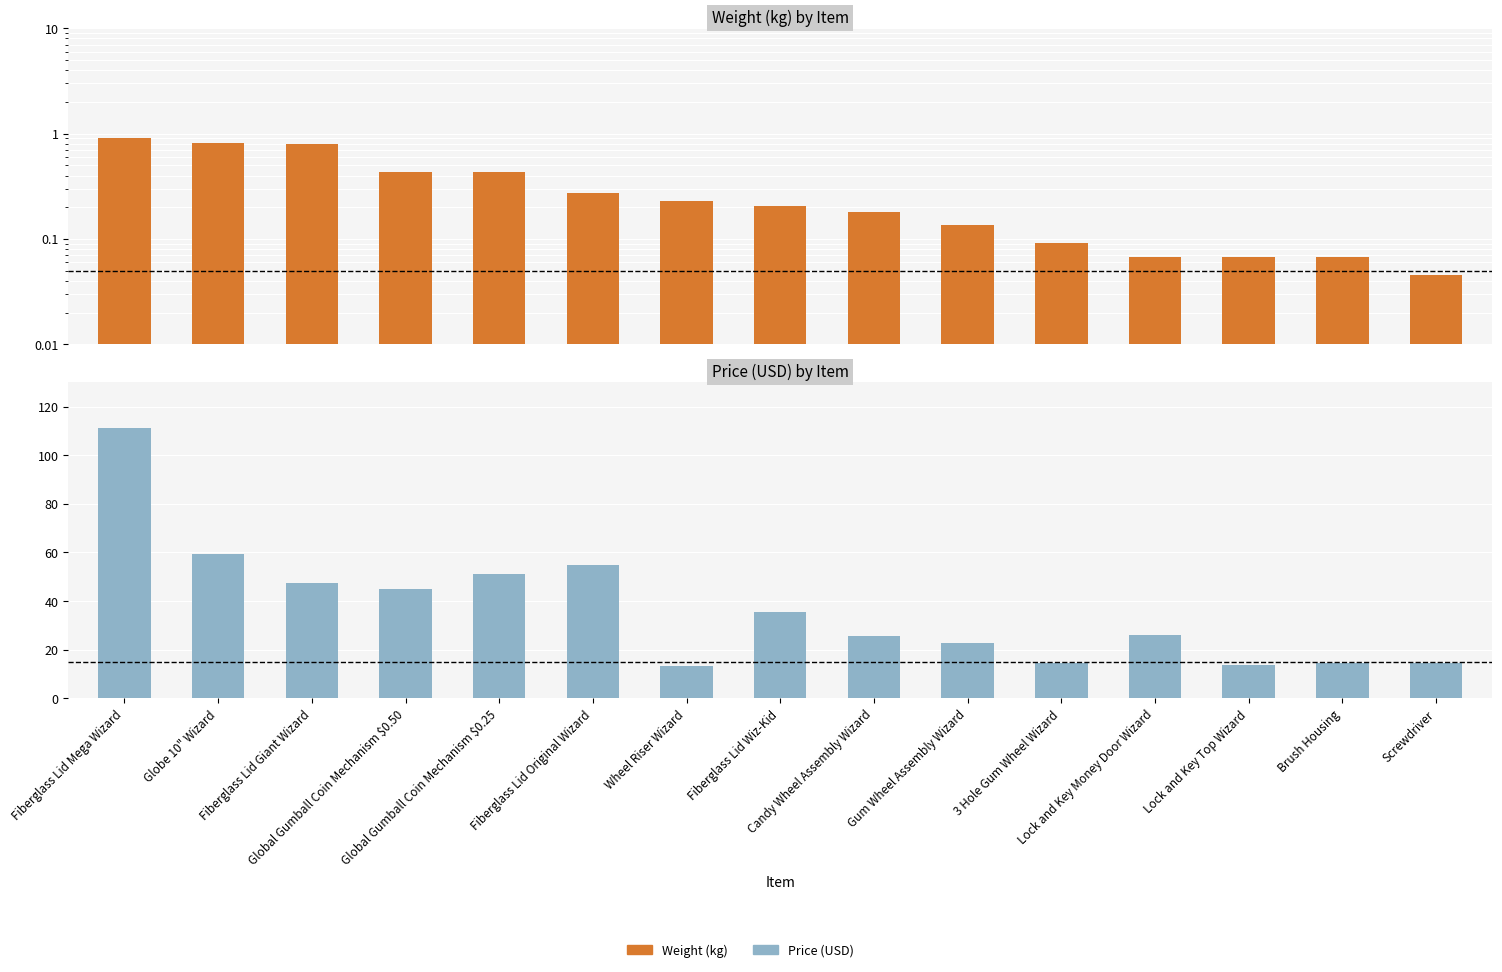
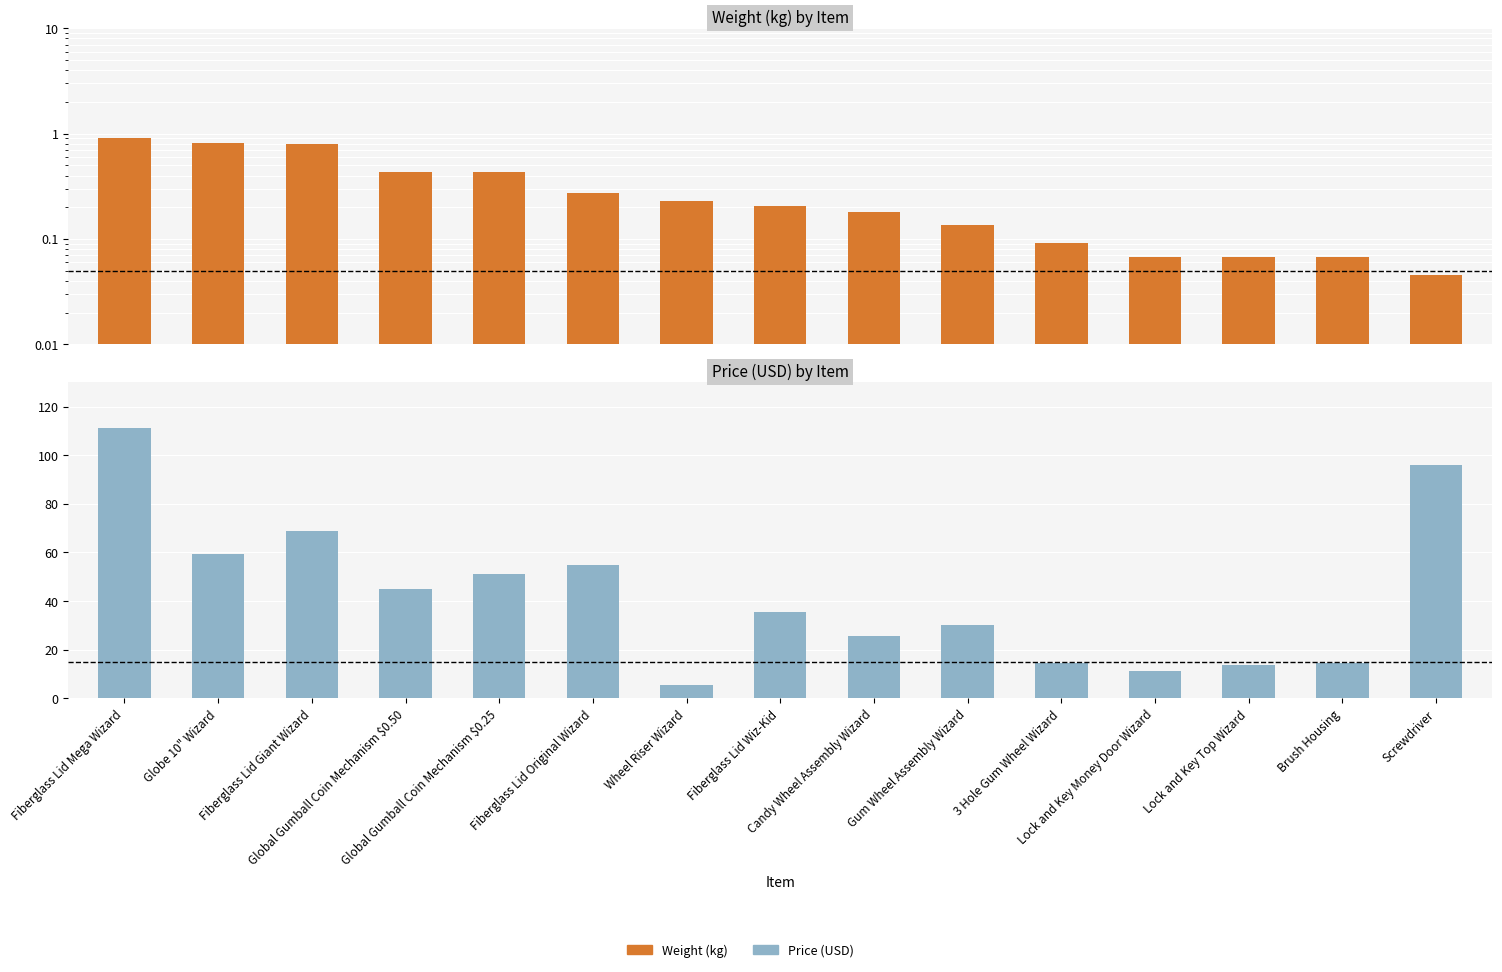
Price (USD) by Item, Fiberglass Lid Giant Wizard: 47 -> 69
Price (USD) by Item, Wheel Riser Wizard: 13 -> 6
Price (USD) by Item, Gum Wheel Assembly Wizard: 23 -> 30
Price (USD) by Item, Lock and Key Money Door Wizard: 26 -> 11
Price (USD) by Item, Screwdriver: 14 -> 96
